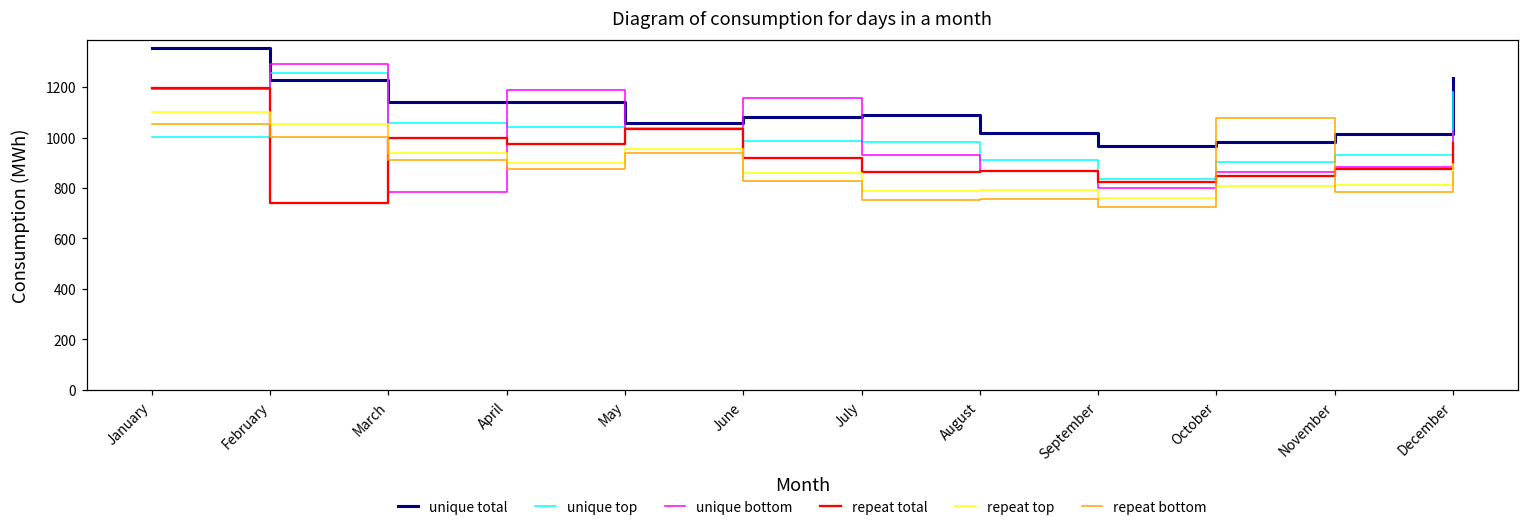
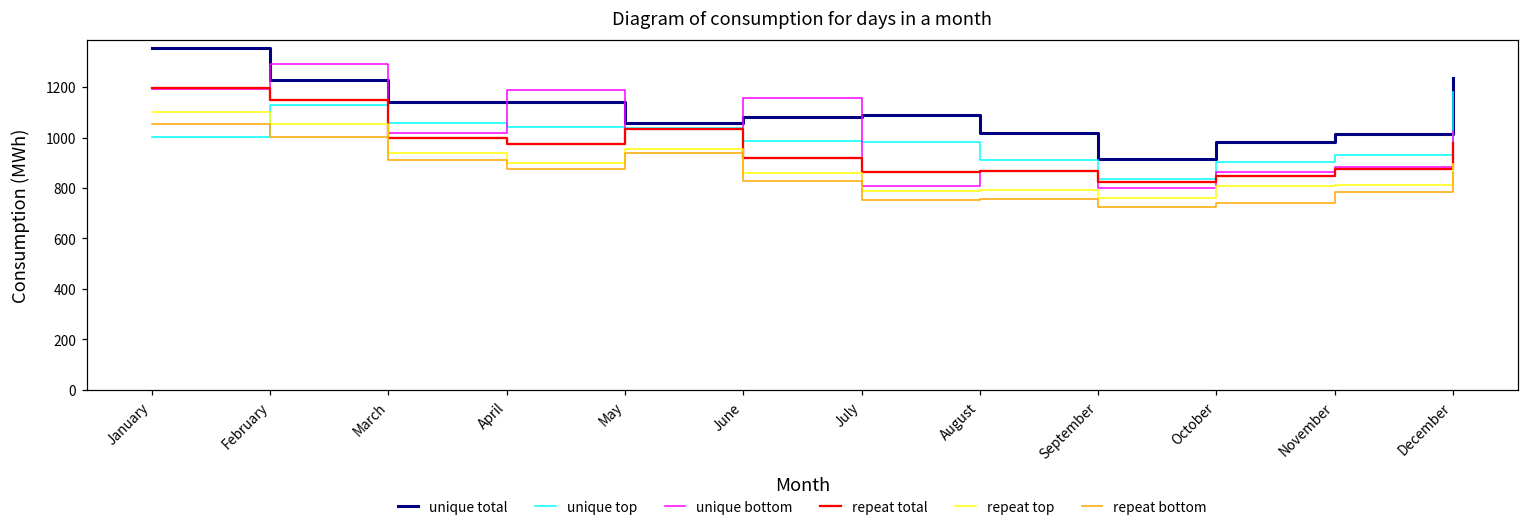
unique top, February: 1250 -> 1130
repeat total, February: 740 -> 1150
unique bottom, March: 780 -> 1020
unique bottom, July: 930 -> 810
unique total, September: 970 -> 910
repeat bottom, October: 1080 -> 740
